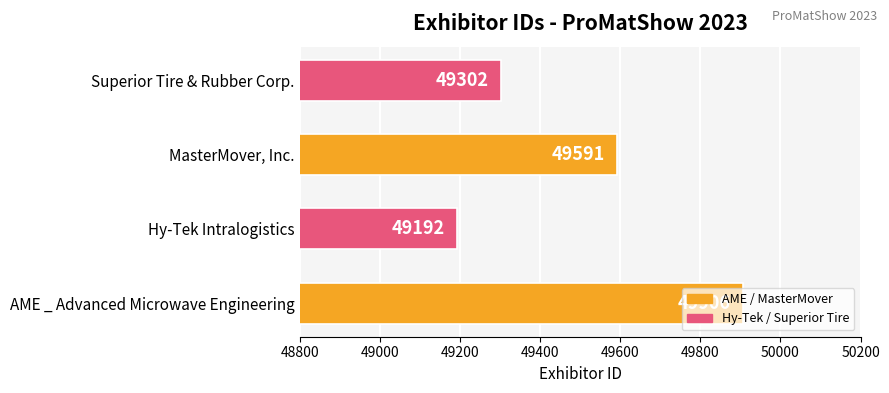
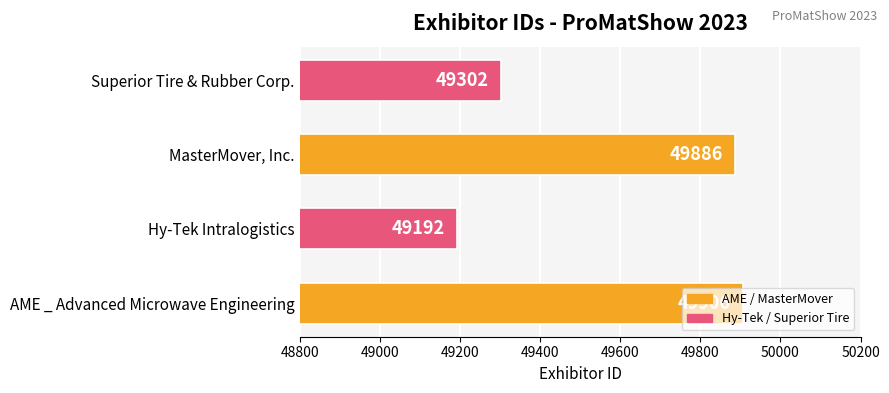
MasterMover, Inc.: 49591 -> 49886
